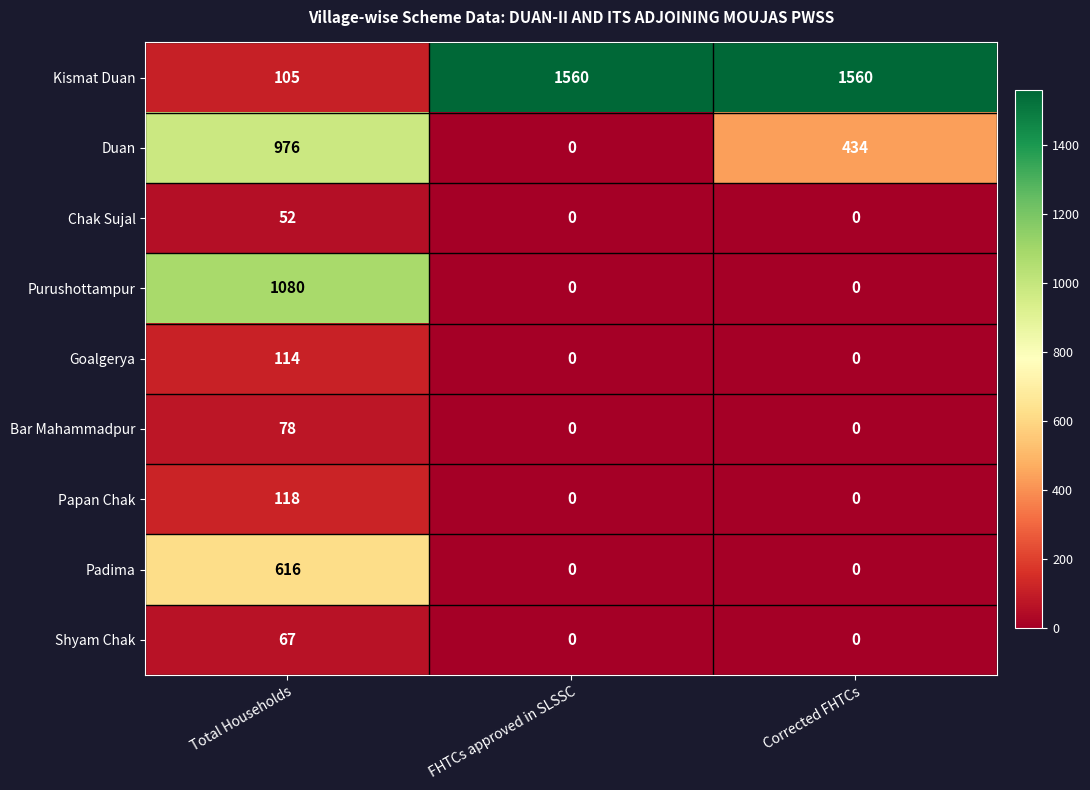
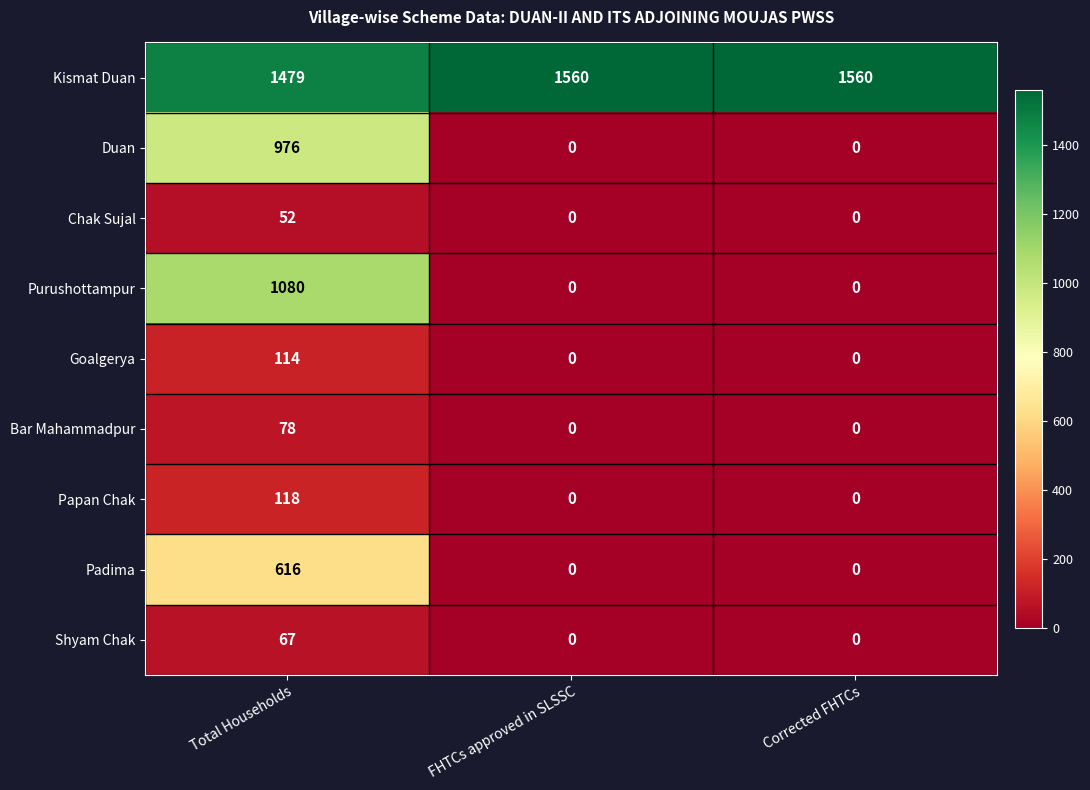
Kismat Duan, Total Households: 105 -> 1479
Duan, Corrected FHTCs: 434 -> 0
